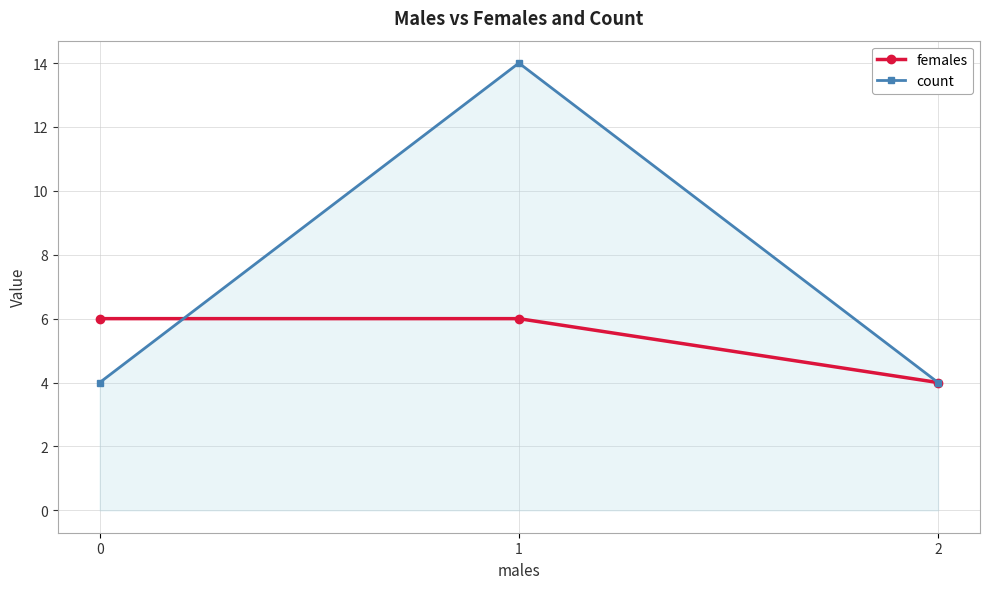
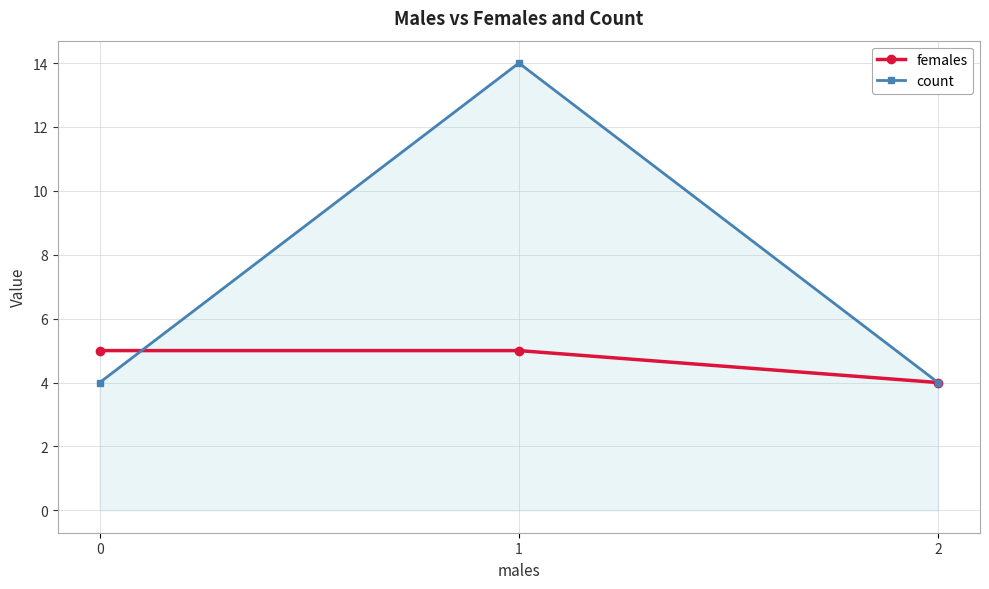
females, 0: 6 -> 5
females, 1: 6 -> 5
